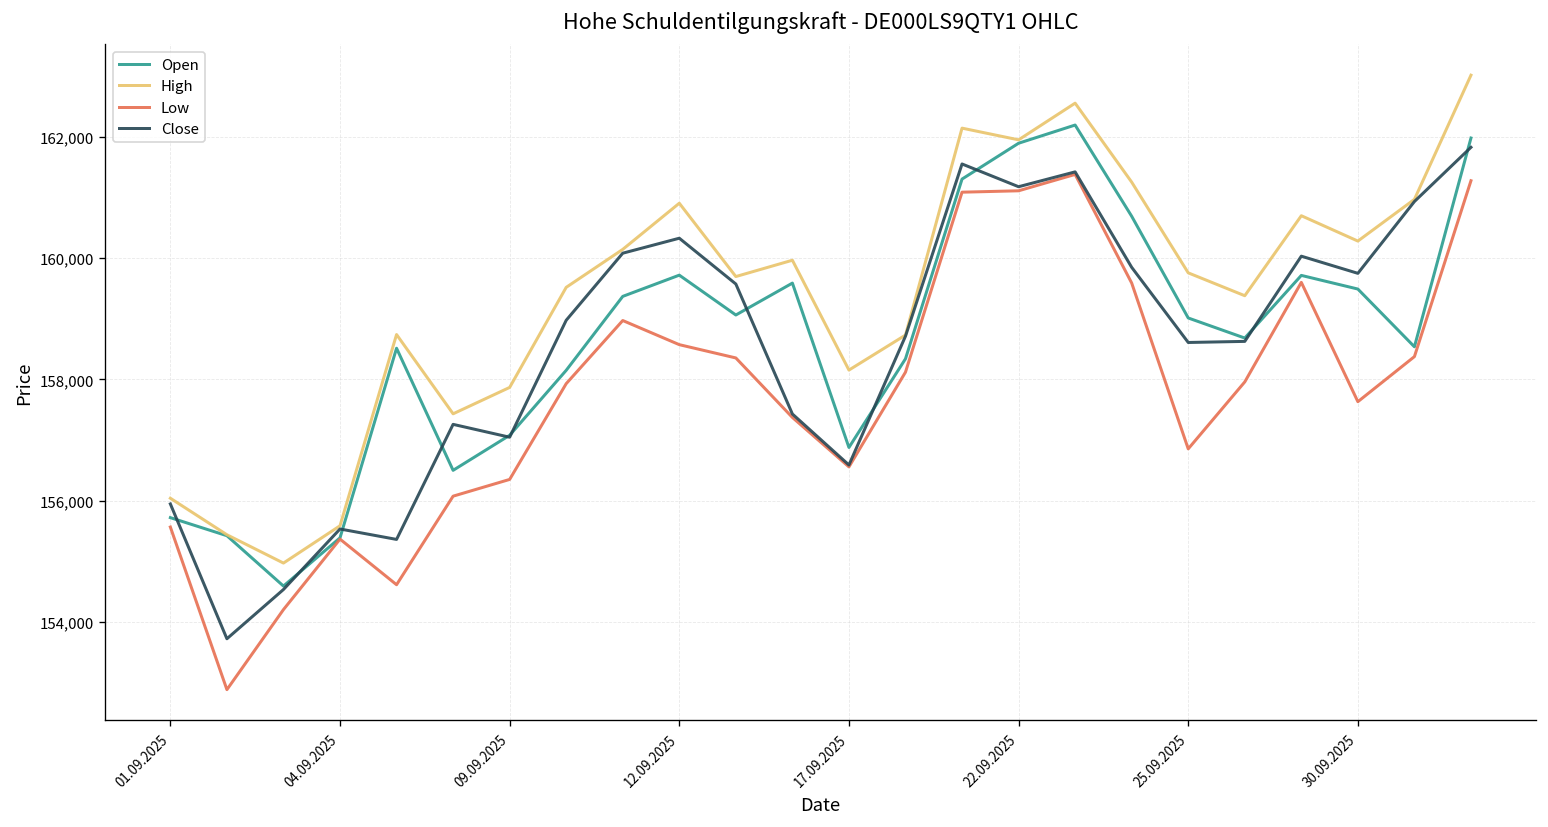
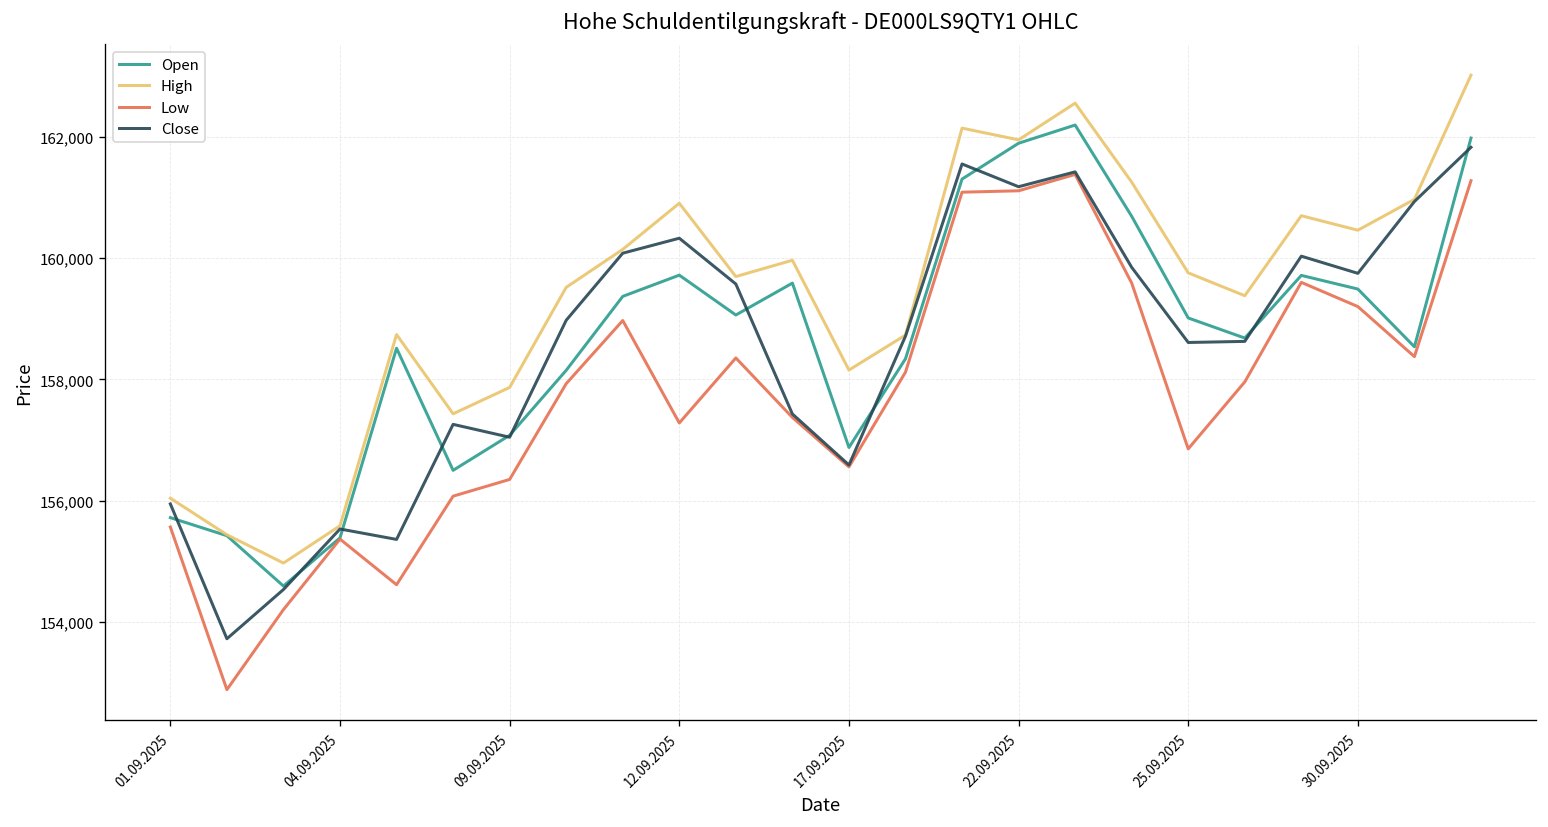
Low, 12.09.2025: 158,600 -> 157,300
High, 30.09.2025: 160,300 -> 160,500
Low, 30.09.2025: 157,600 -> 159,200
